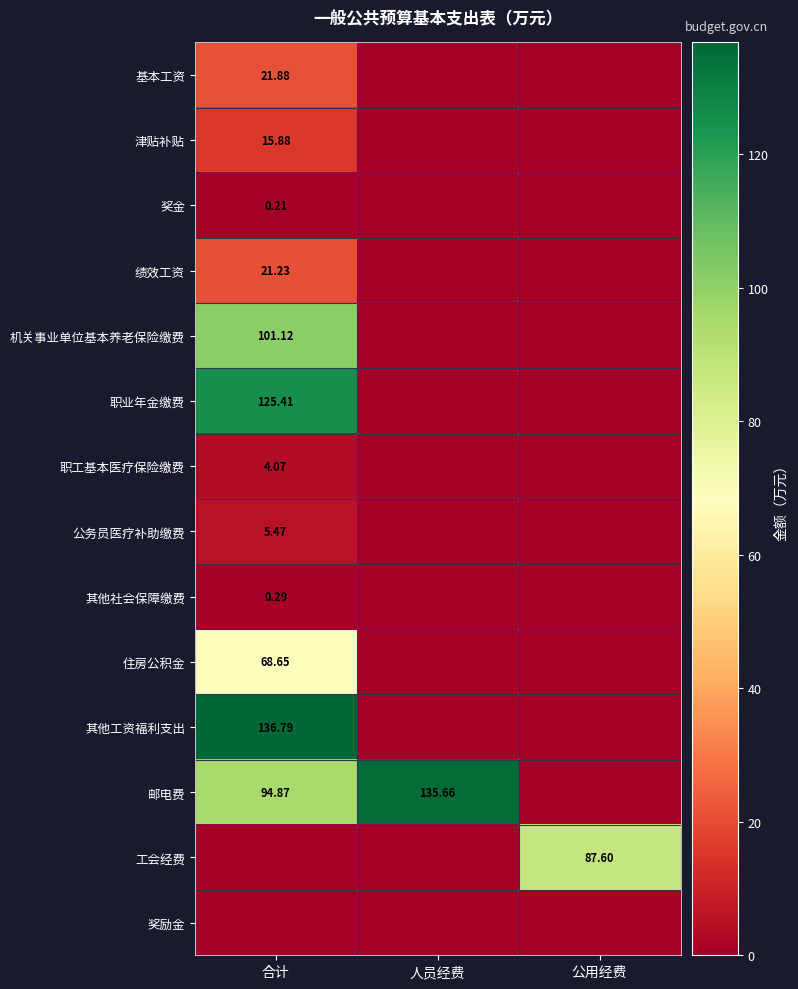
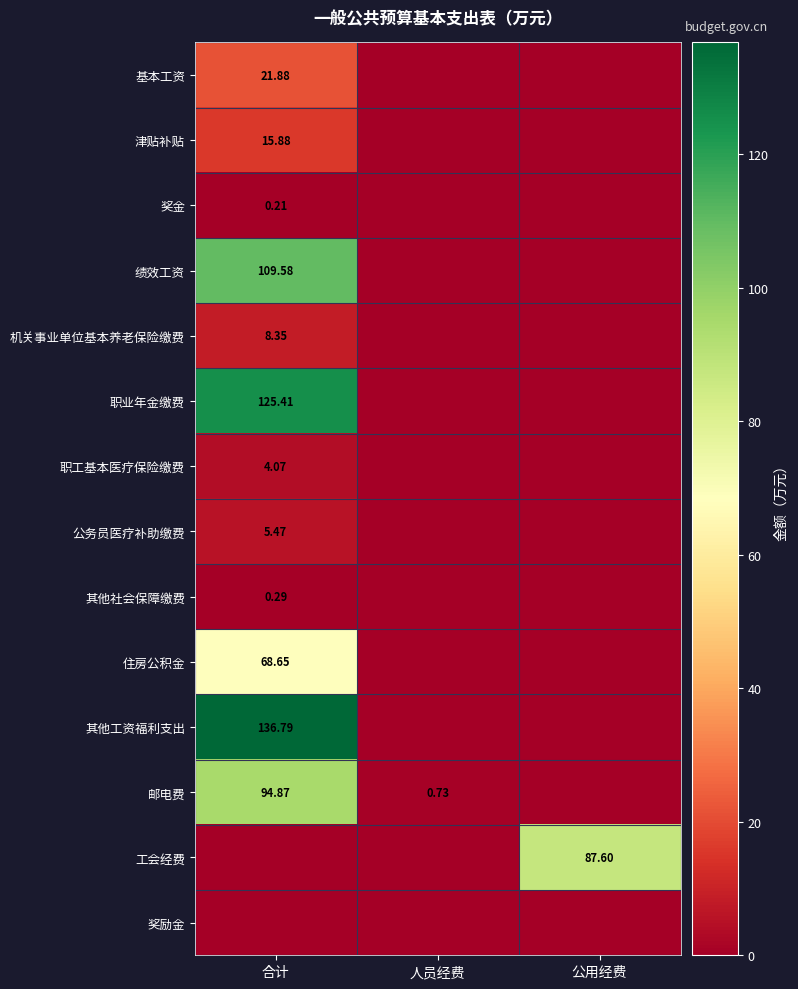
绩效工资, 合计: 21.23 -> 109.58
机关事业单位基本养老保险缴费, 合计: 101.12 -> 8.35
邮电费, 人员经费: 135.66 -> 0.73
